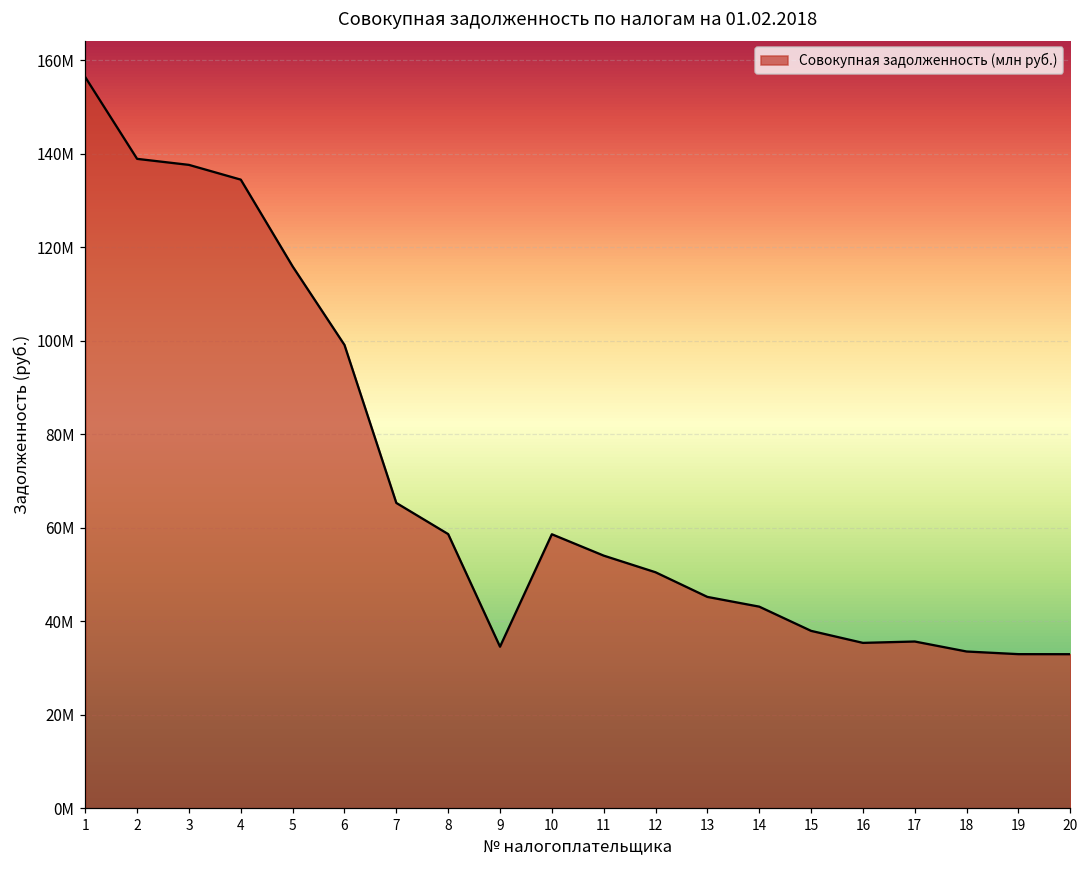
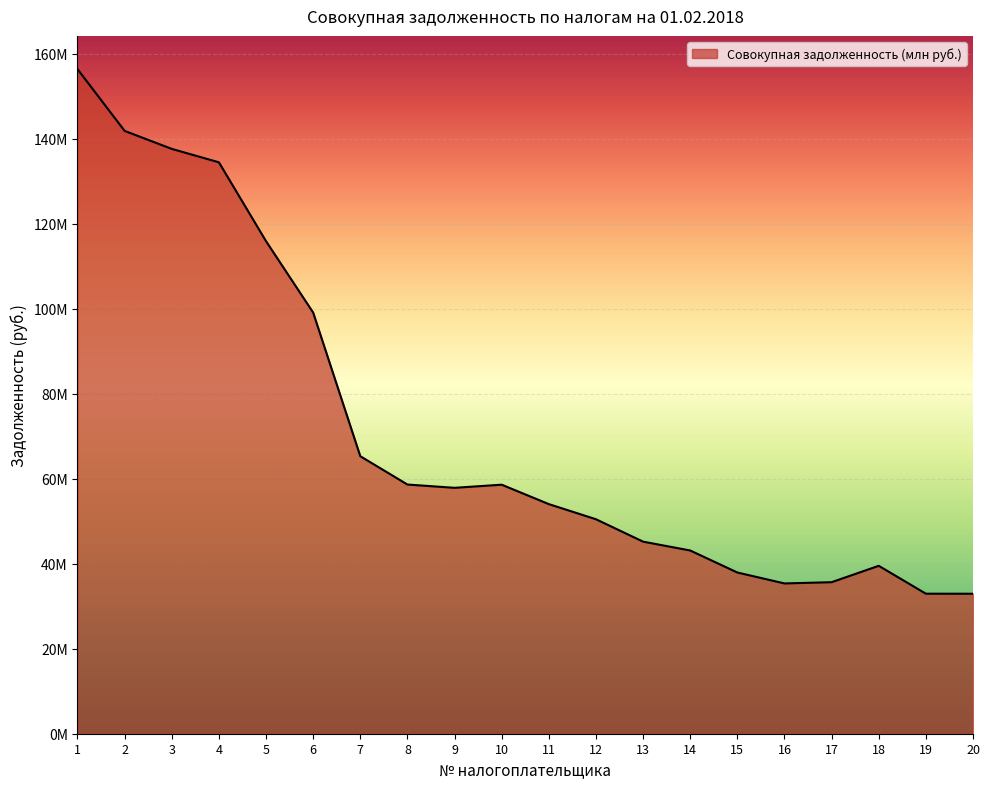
2: 139000000 -> 142000000
9: 35000000 -> 58000000
18: 34000000 -> 40000000
